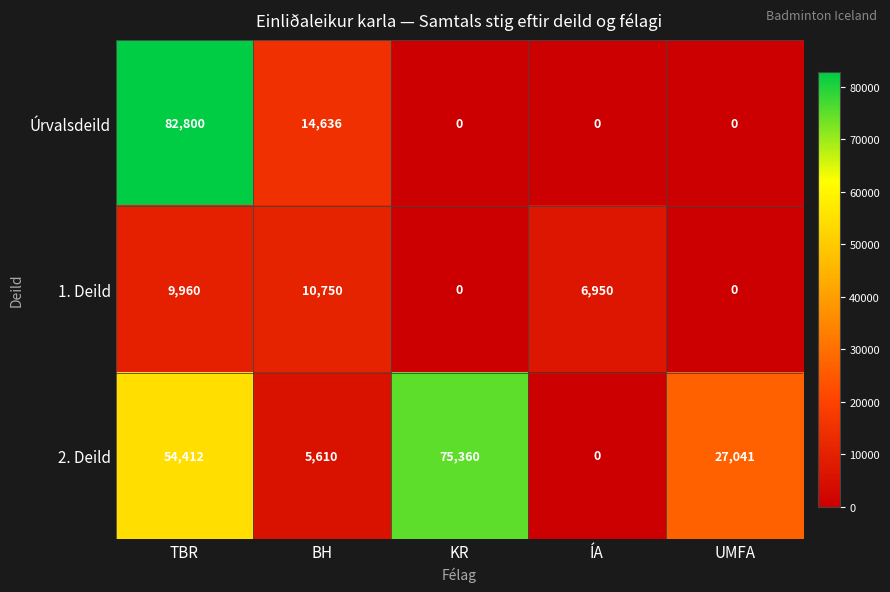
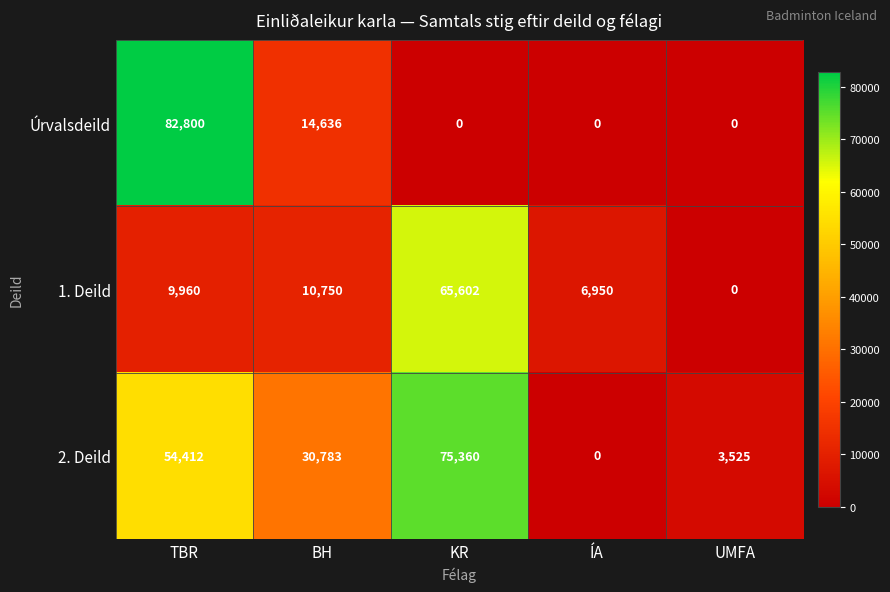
1. Deild, KR: 0 -> 65,602
2. Deild, BH: 5,610 -> 30,783
2. Deild, UMFA: 27,041 -> 3,525
